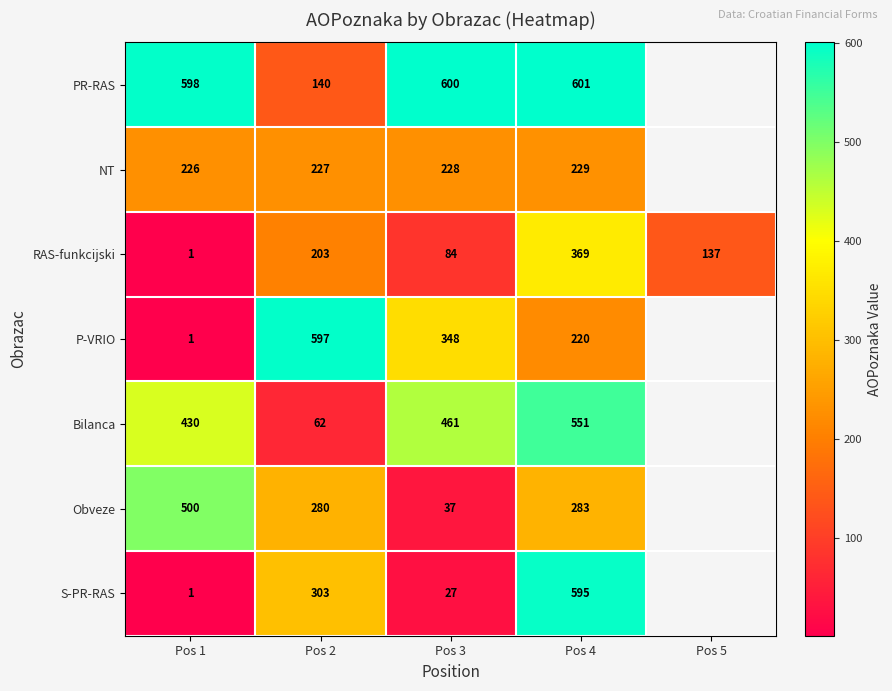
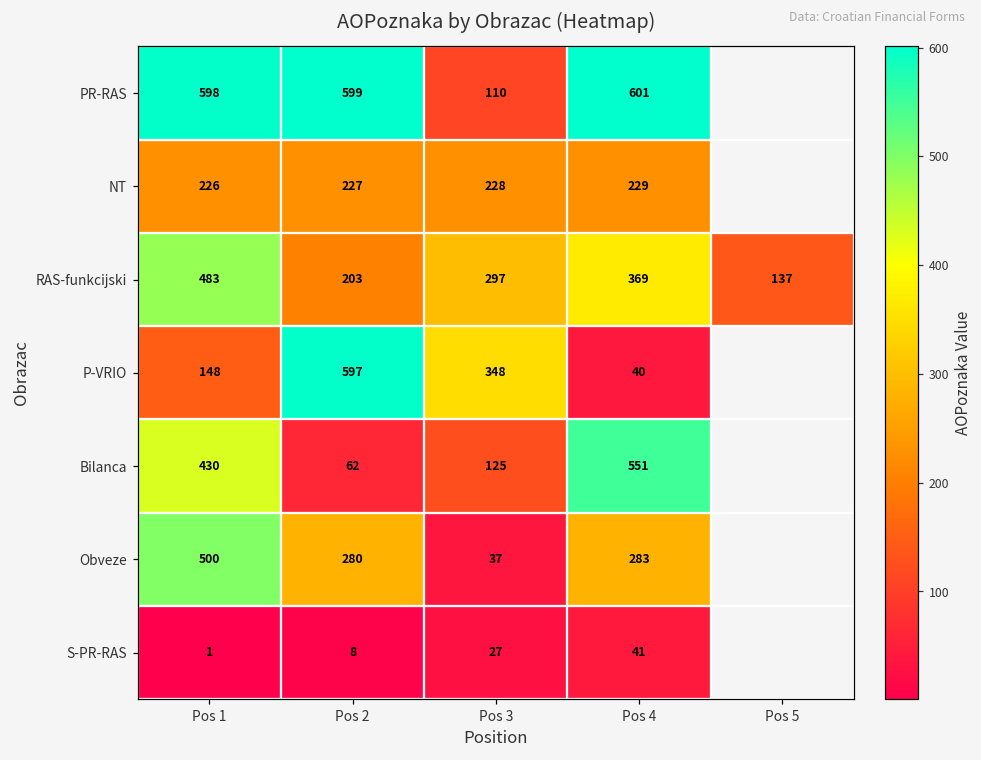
PR-RAS, Pos 2: 140 -> 599
PR-RAS, Pos 3: 600 -> 110
RAS-funkcijski, Pos 1: 1 -> 483
RAS-funkcijski, Pos 3: 84 -> 297
P-VRIO, Pos 1: 1 -> 148
P-VRIO, Pos 4: 220 -> 40
Bilanca, Pos 3: 461 -> 125
S-PR-RAS, Pos 2: 303 -> 8
S-PR-RAS, Pos 4: 595 -> 41
